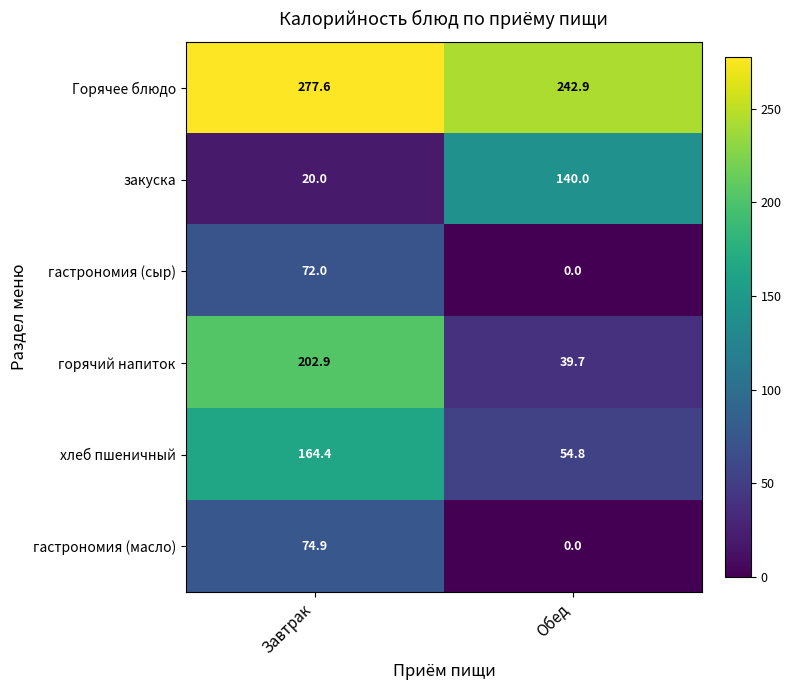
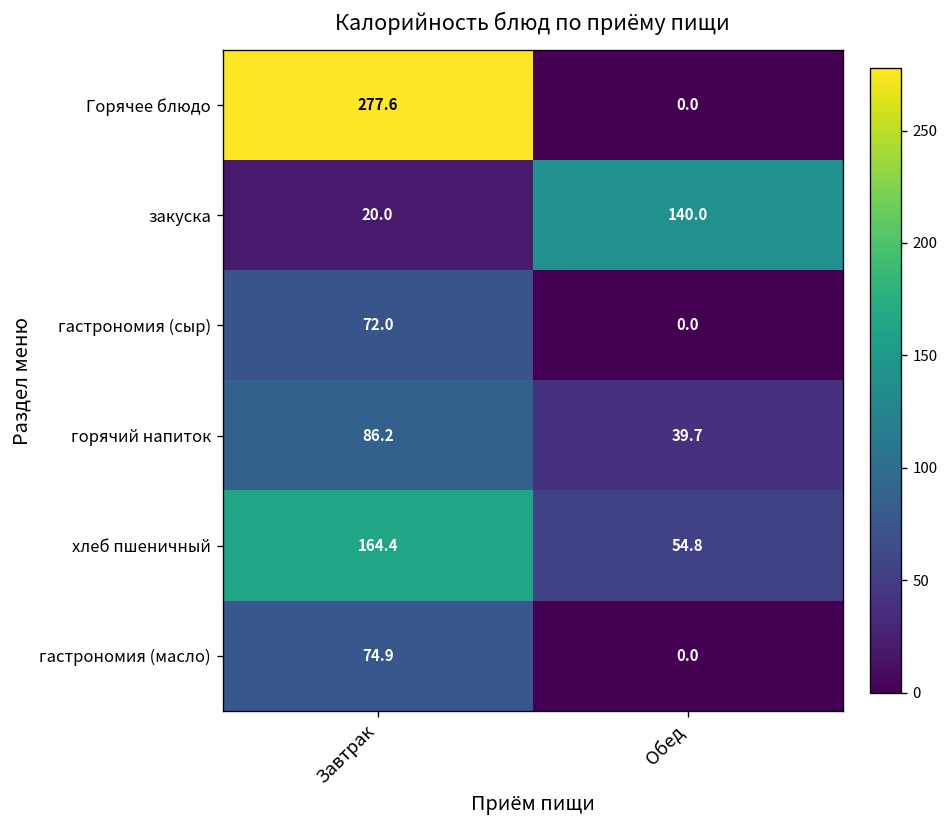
Горячее блюдо, Обед: 242.9 -> 0.0
горячий напиток, Завтрак: 202.9 -> 86.2
